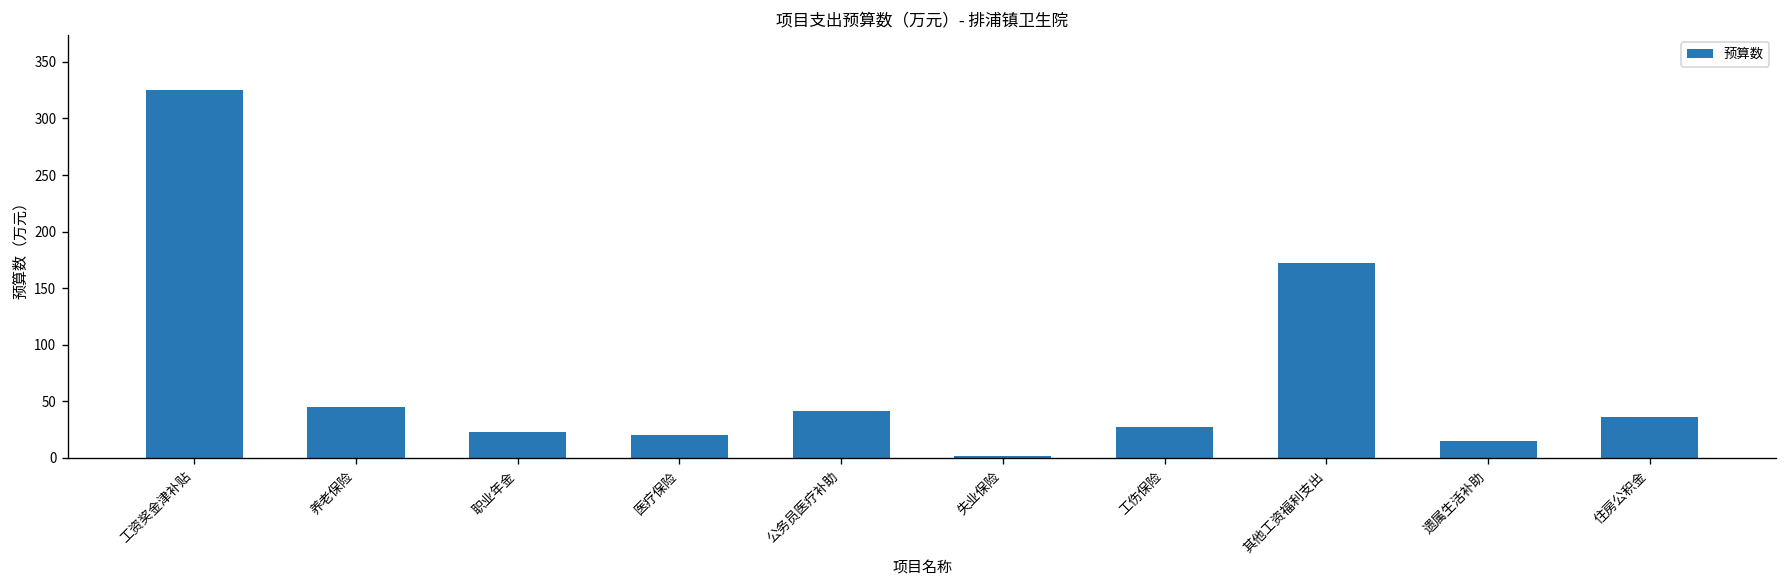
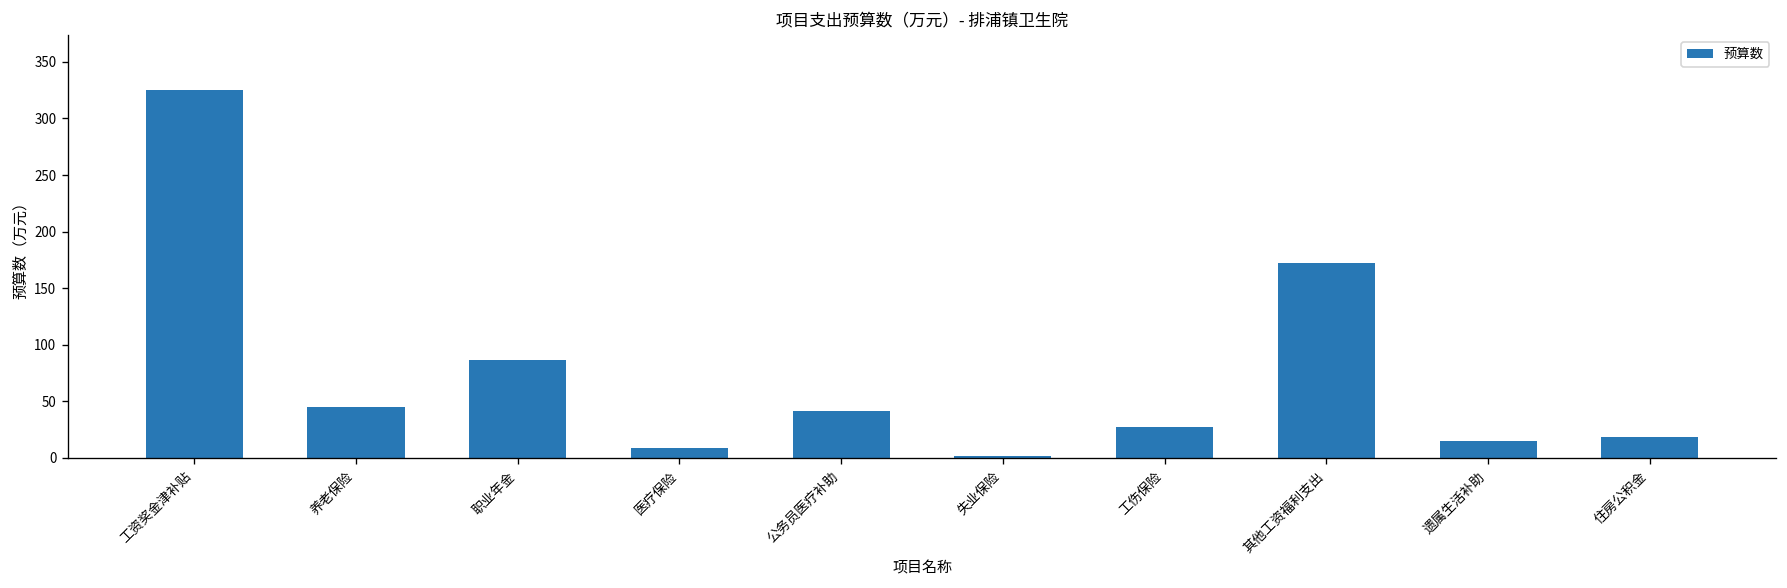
职业年金: 20 -> 90
医疗保险: 20 -> 10
住房公积金: 40 -> 20
